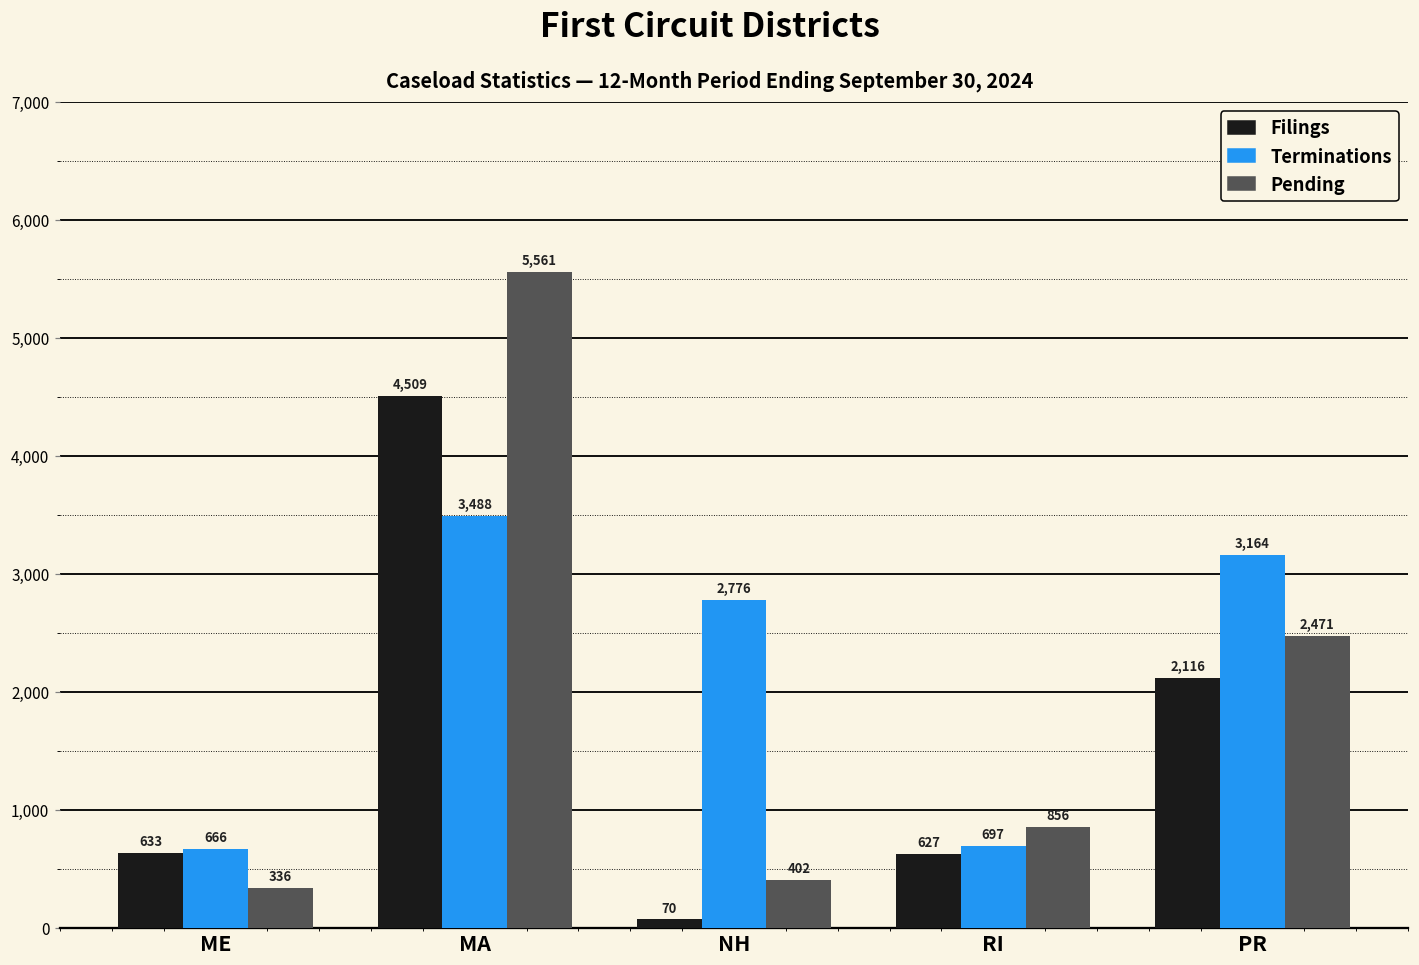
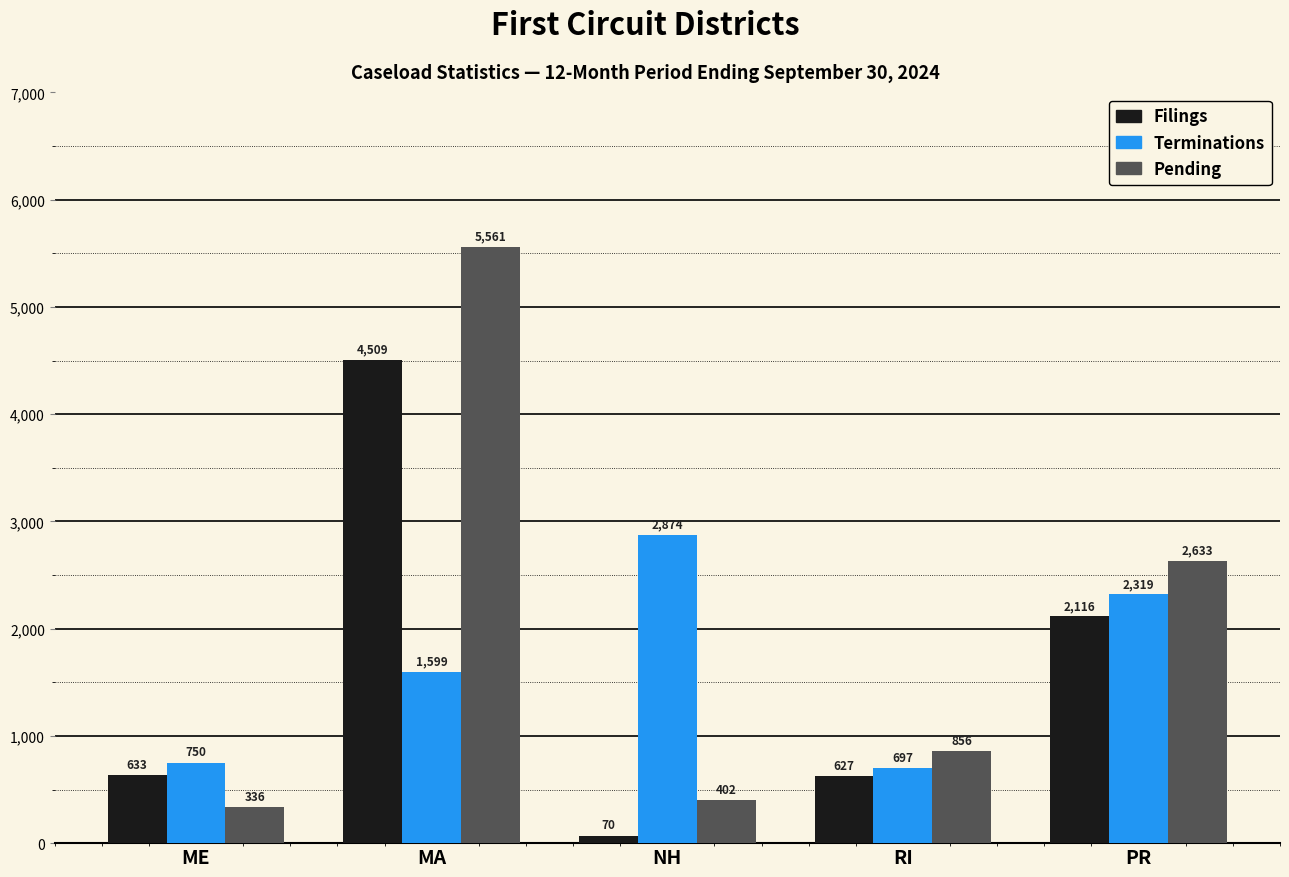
Terminations, ME: 666 -> 750
Terminations, MA: 3,488 -> 1,599
Terminations, NH: 2,776 -> 2,874
Terminations, PR: 3,164 -> 2,319
Pending, PR: 2,471 -> 2,633
